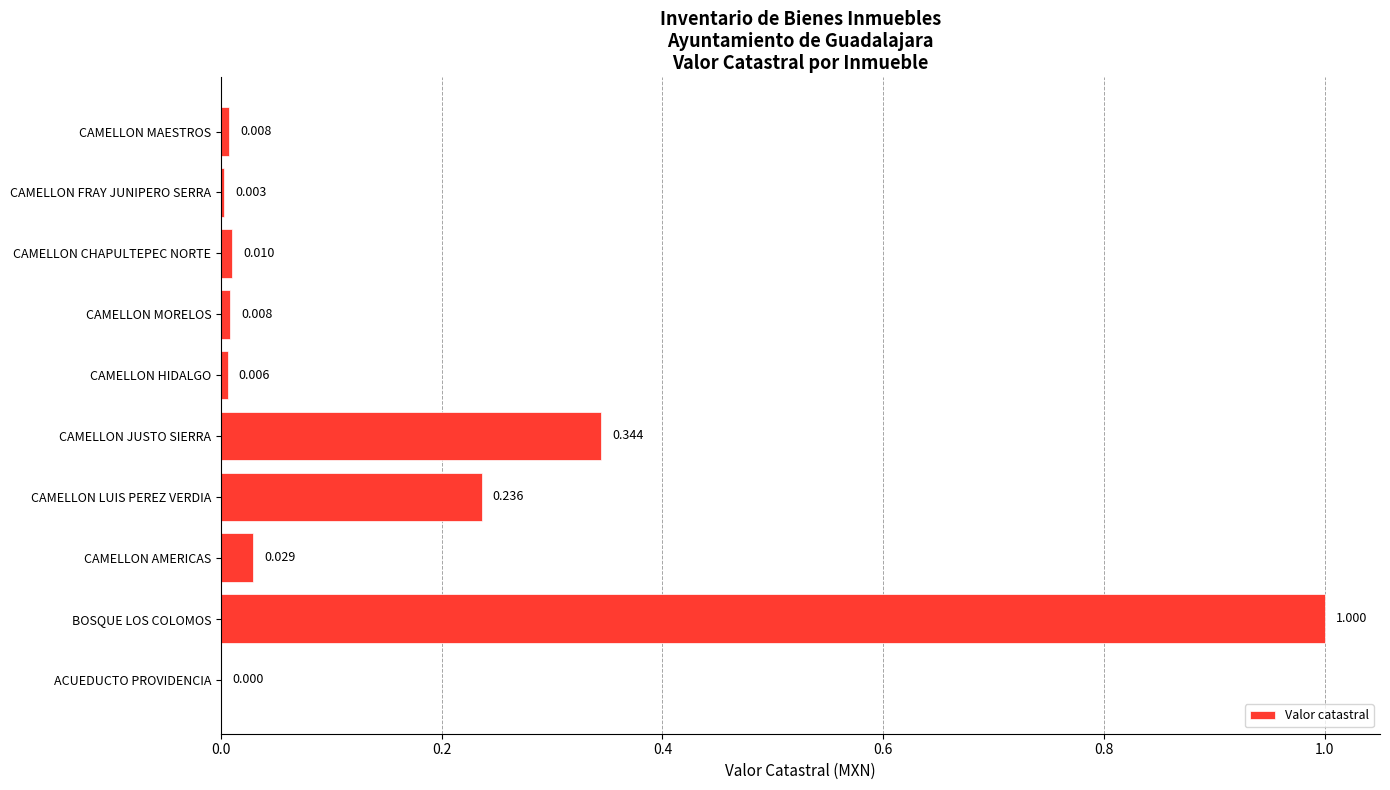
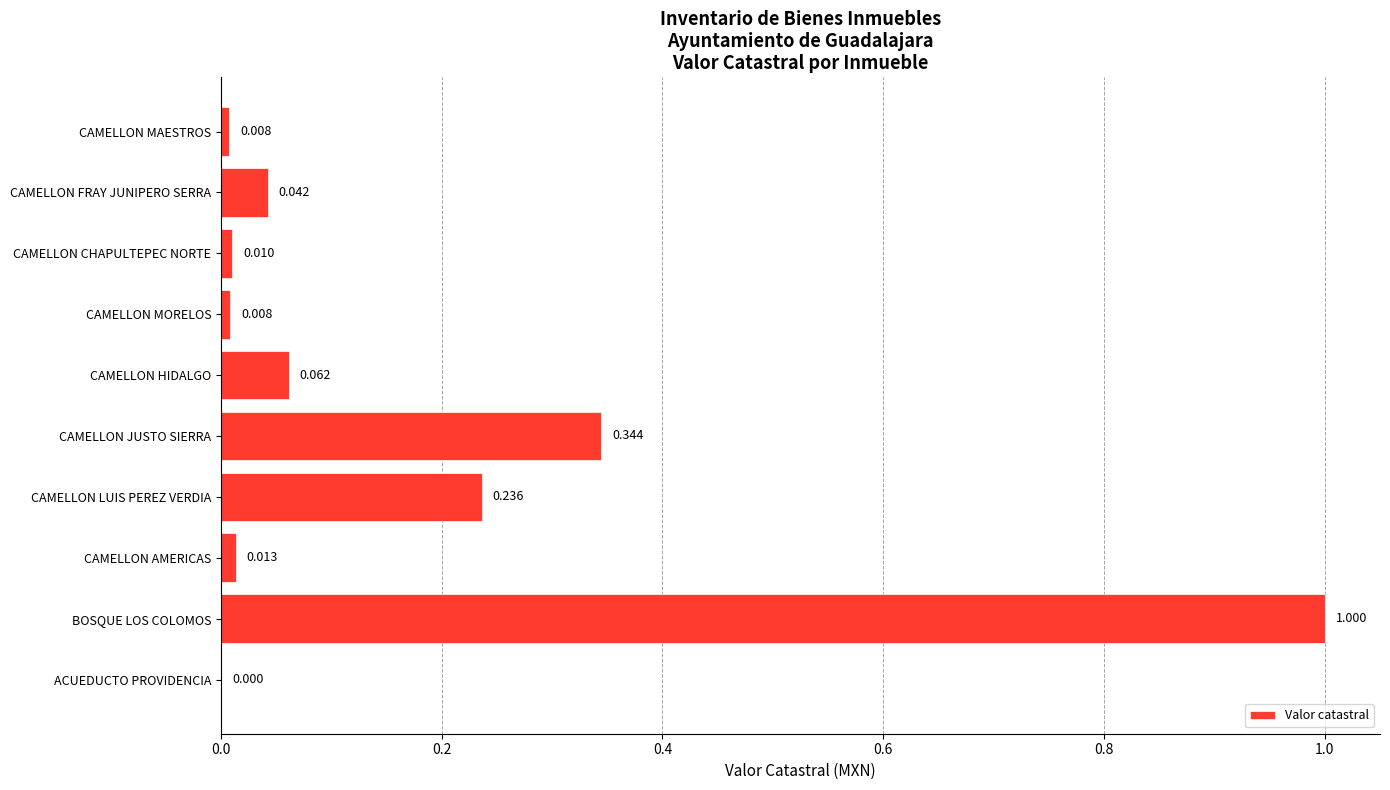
CAMELLON FRAY JUNIPERO SERRA: 0.003 -> 0.042
CAMELLON HIDALGO: 0.006 -> 0.062
CAMELLON AMERICAS: 0.029 -> 0.013
